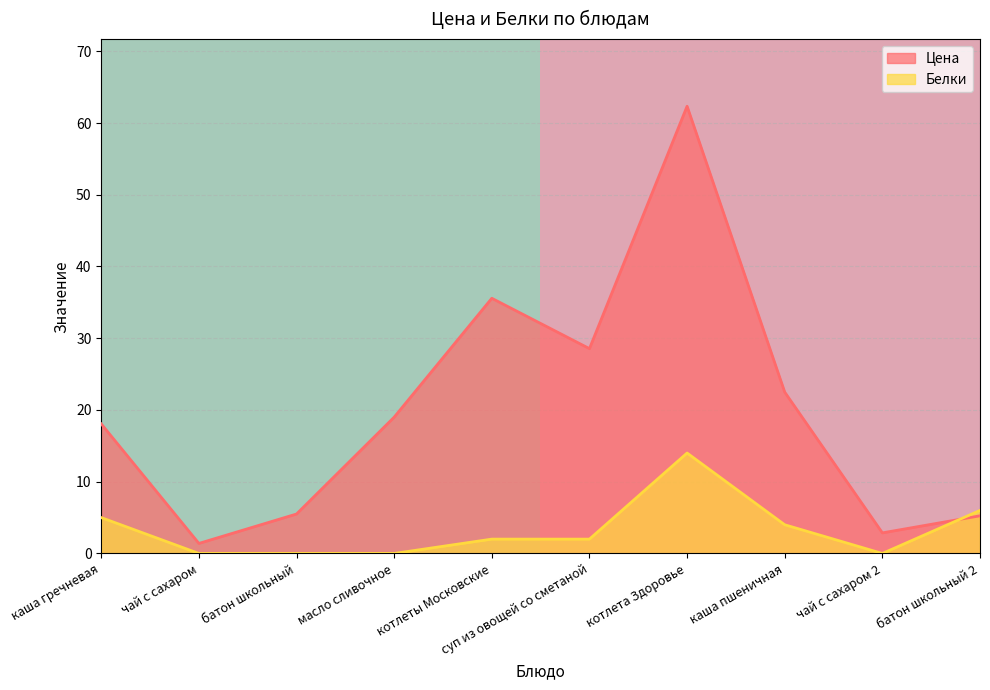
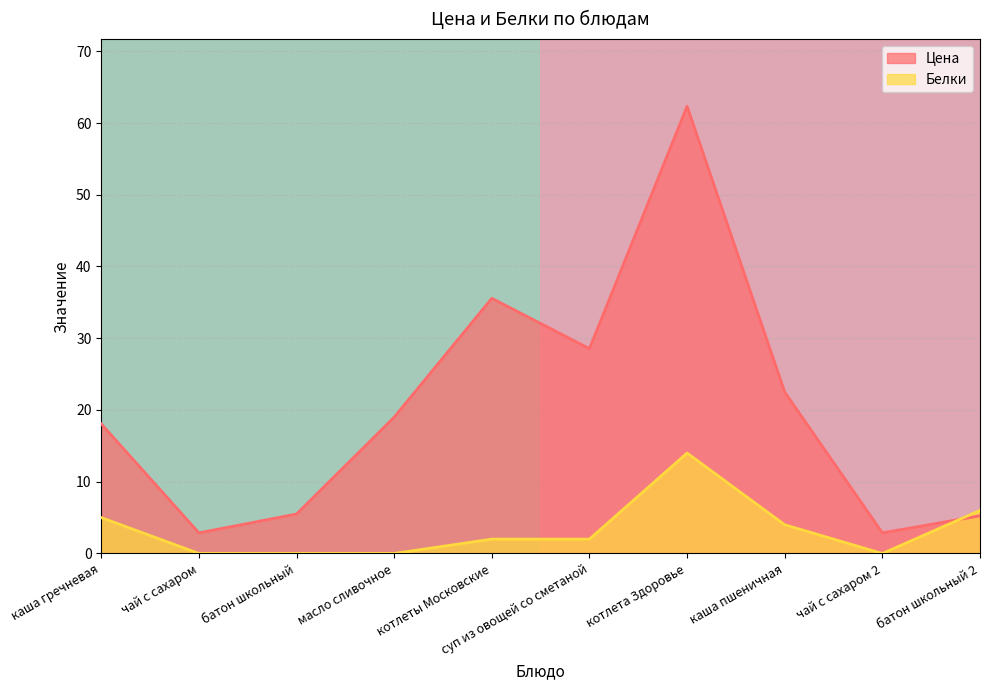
Цена, чай с сахаром: 1 -> 3
